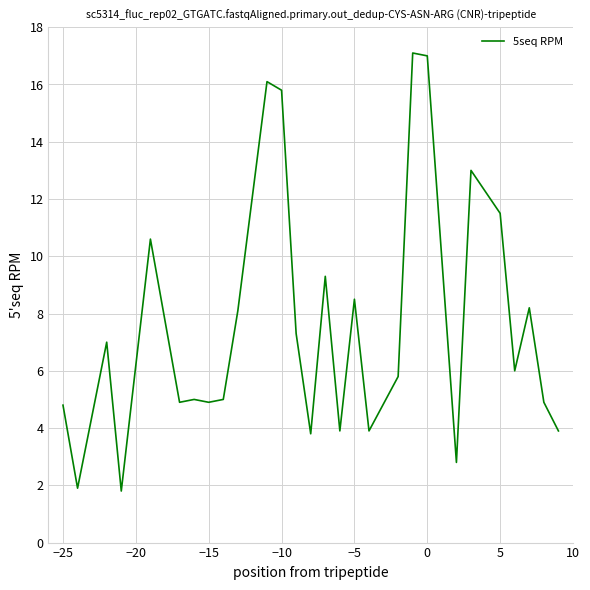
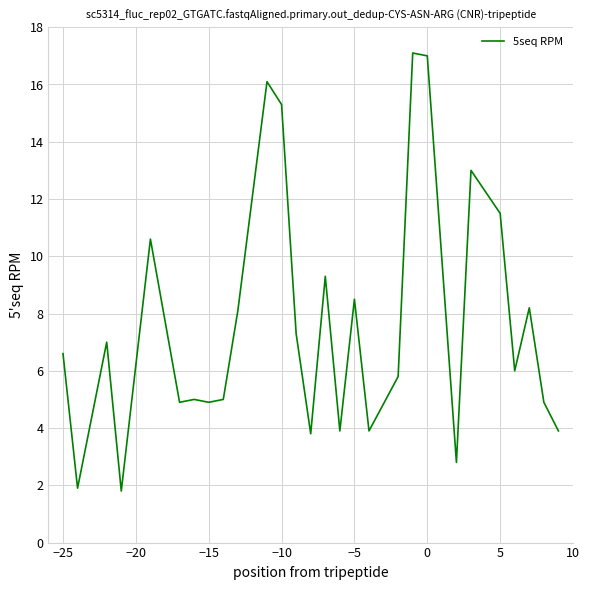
−25: 4.8 -> 6.6
−10: 15.8 -> 15.3
